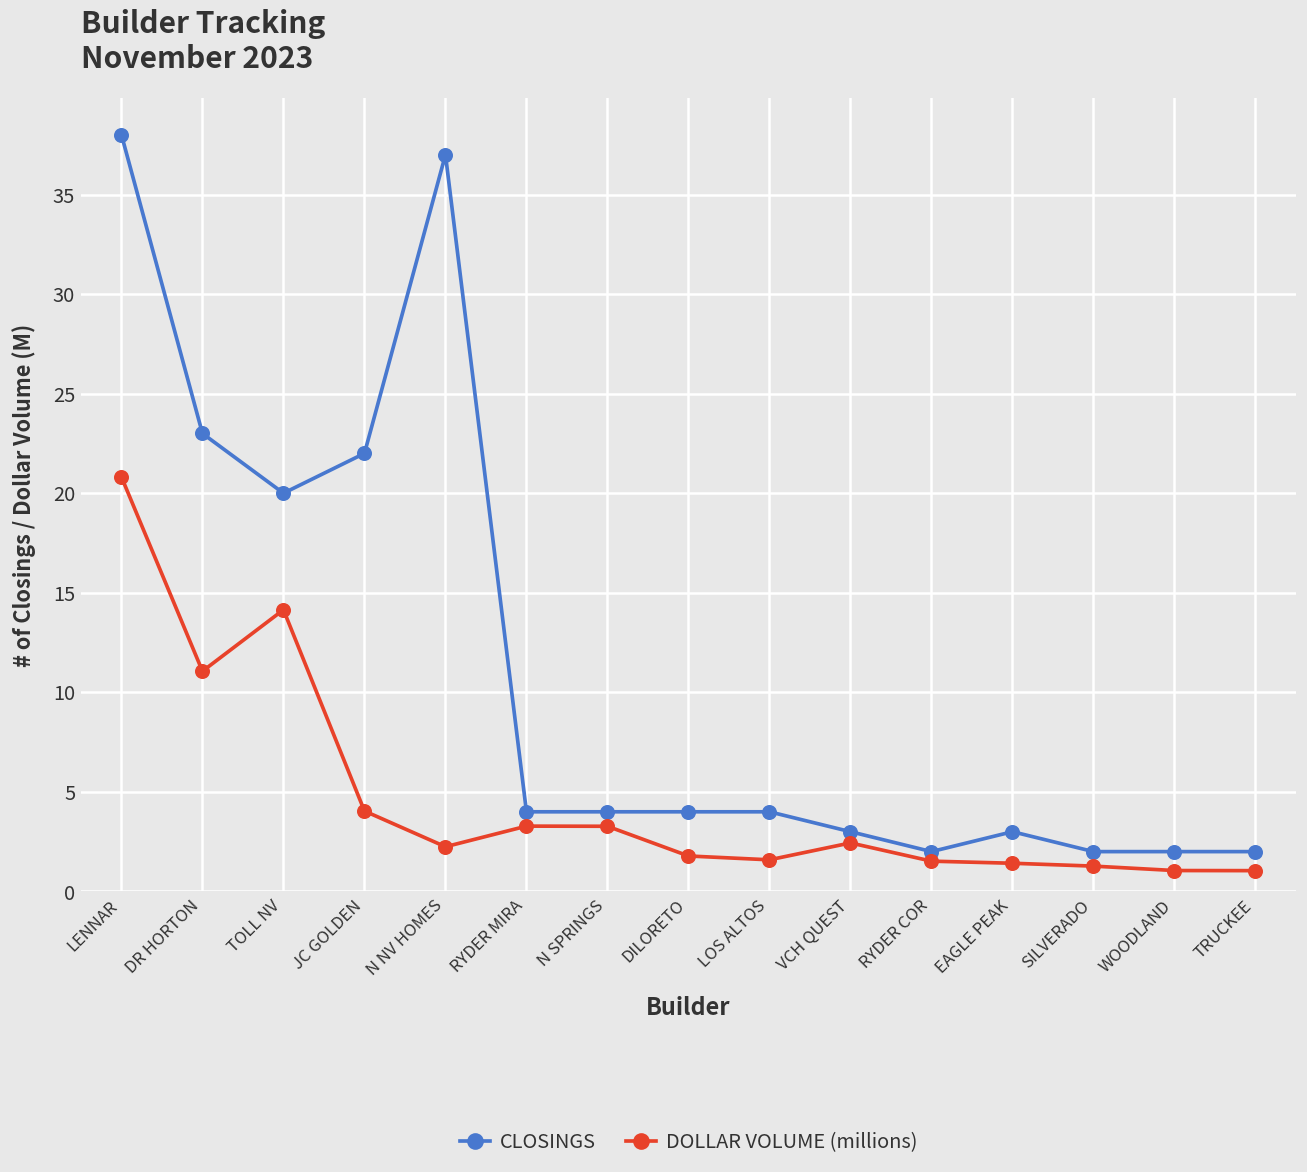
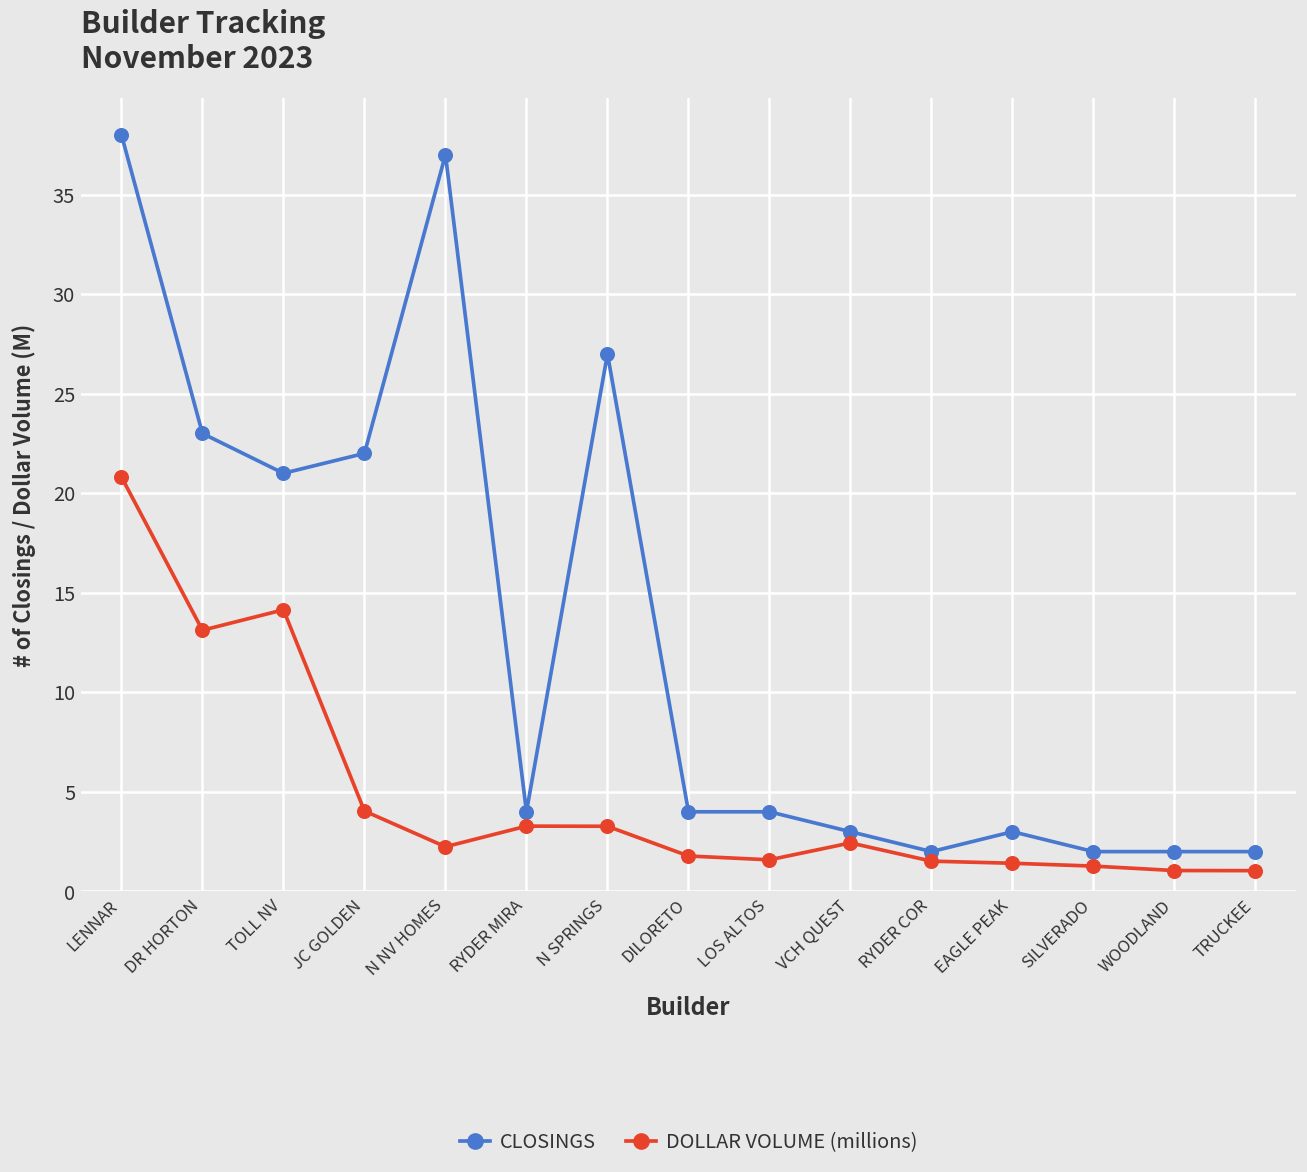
DOLLAR VOLUME (millions), DR HORTON: 11.1 -> 13.1
CLOSINGS, TOLL NV: 20 -> 21
CLOSINGS, N SPRINGS: 4 -> 27
